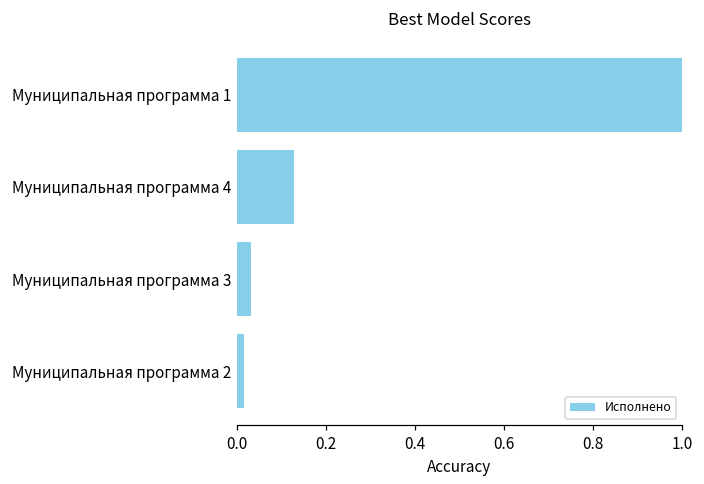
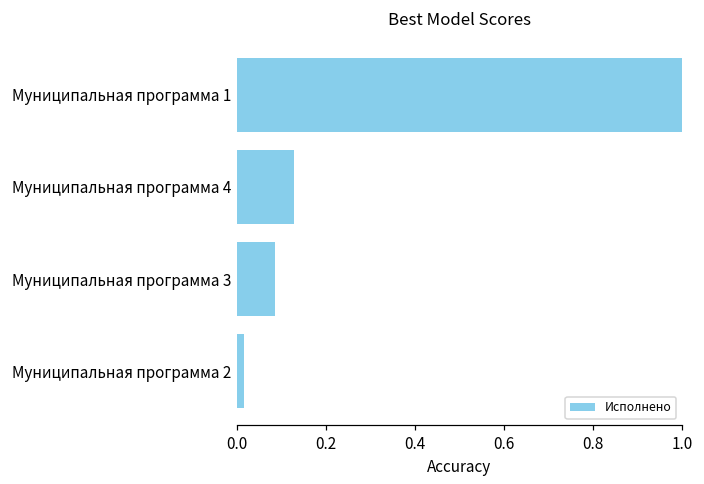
Муниципальная программа 3: 0.03 -> 0.09
